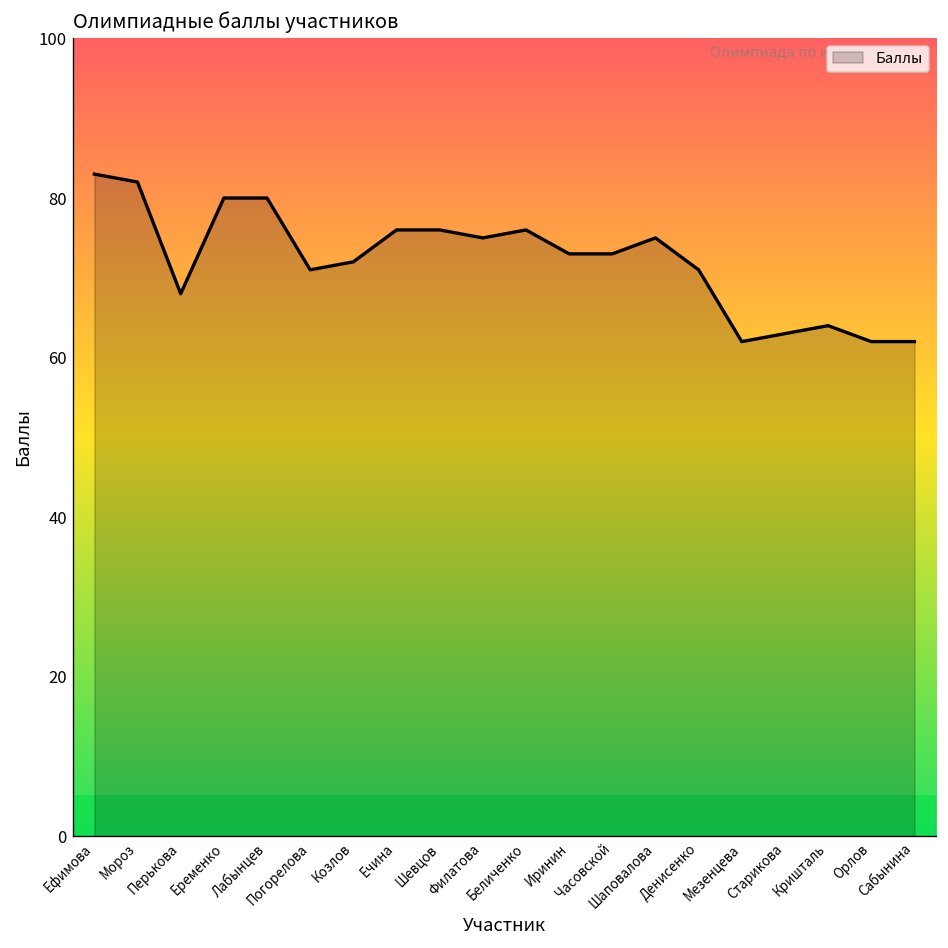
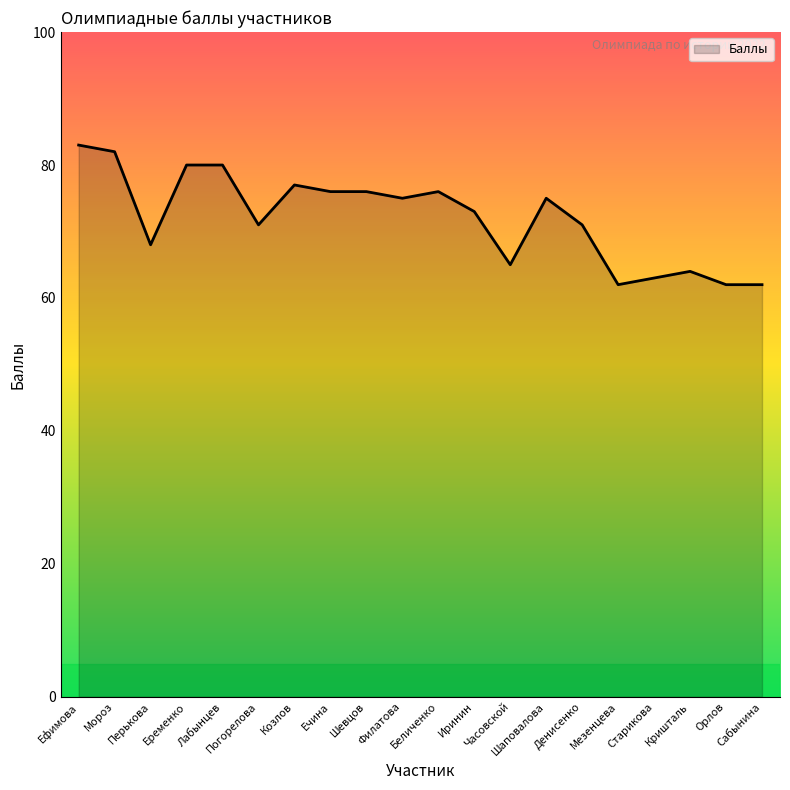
Козлов: 72 -> 77
Часовской: 73 -> 65
